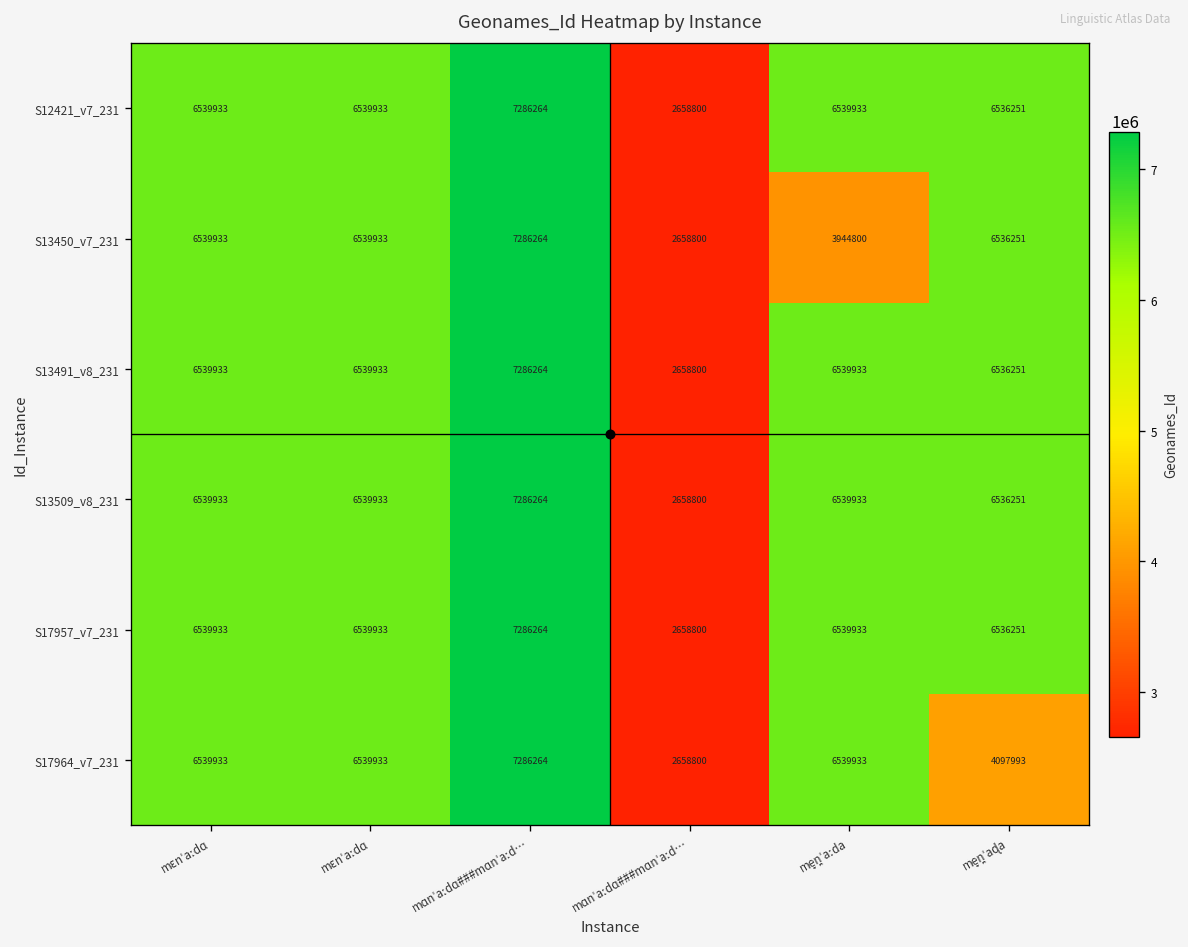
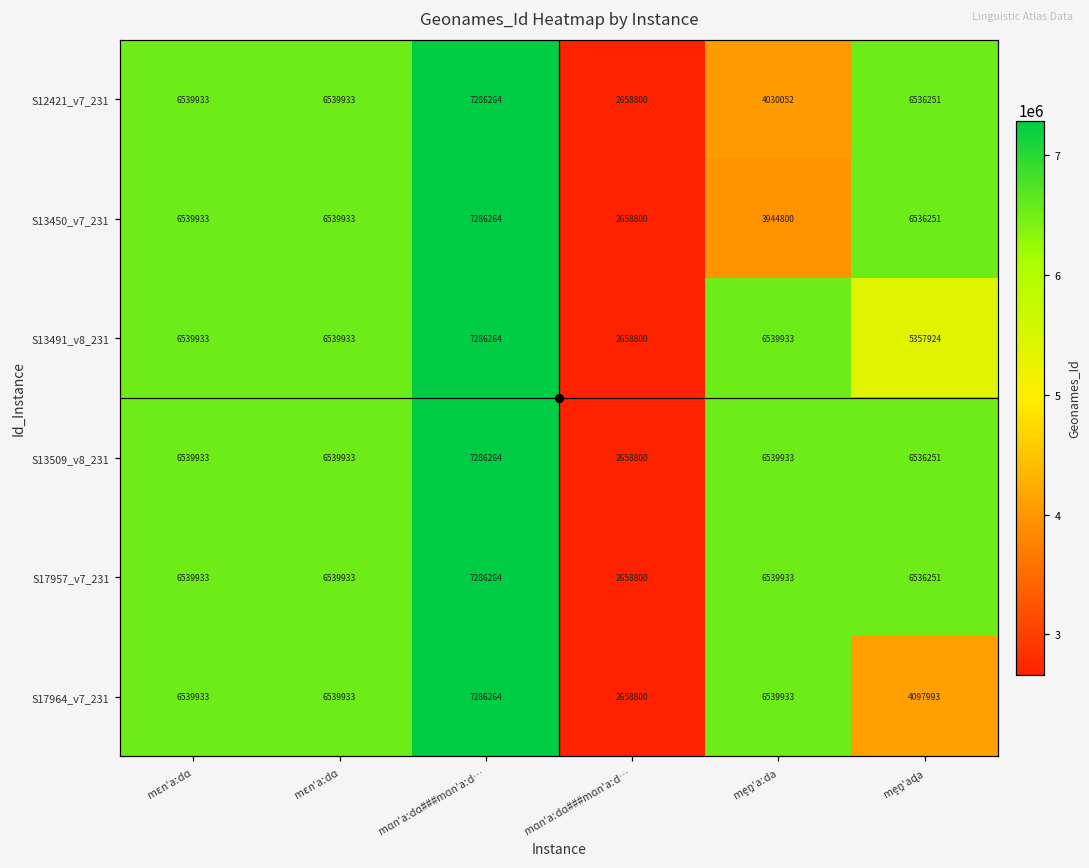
S12421_v7_231, me̞n̪ˈaːda: 6539933 -> 4030052
S13491_v8_231, me̞n̪ˈaɖa: 6536251 -> 5357924
